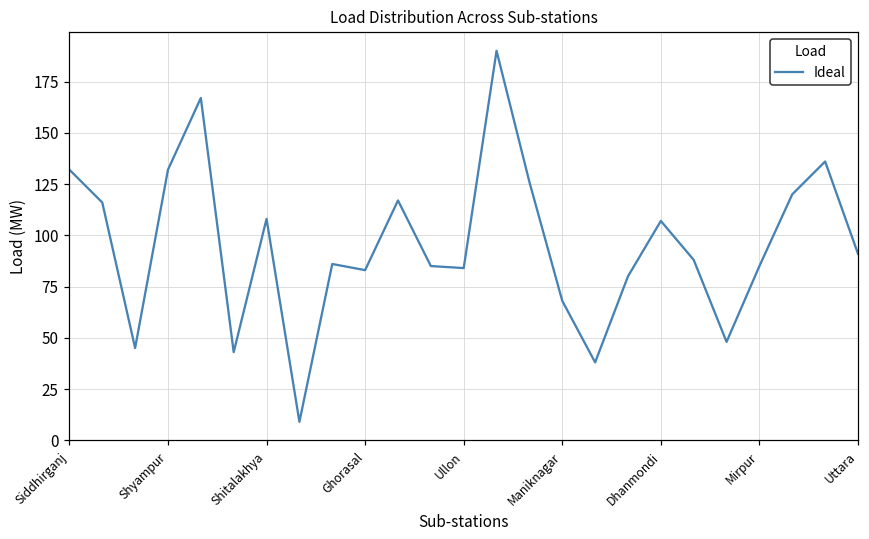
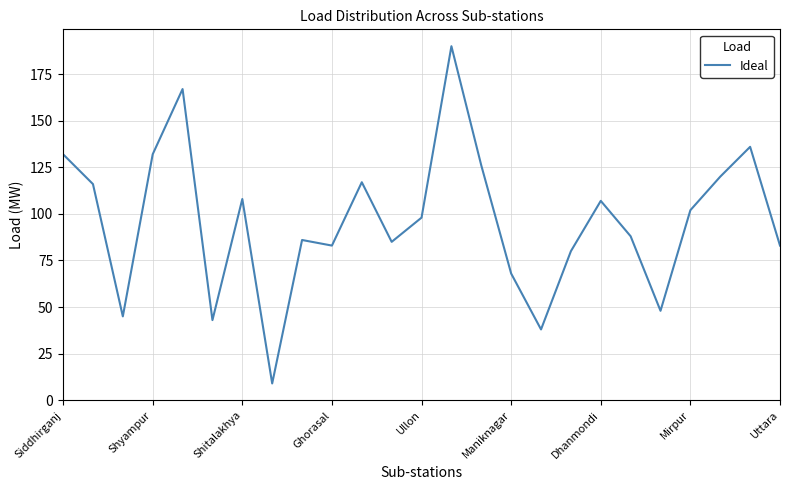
Ullon: 84 -> 98
Mirpur: 85 -> 102
Uttara: 91 -> 83
